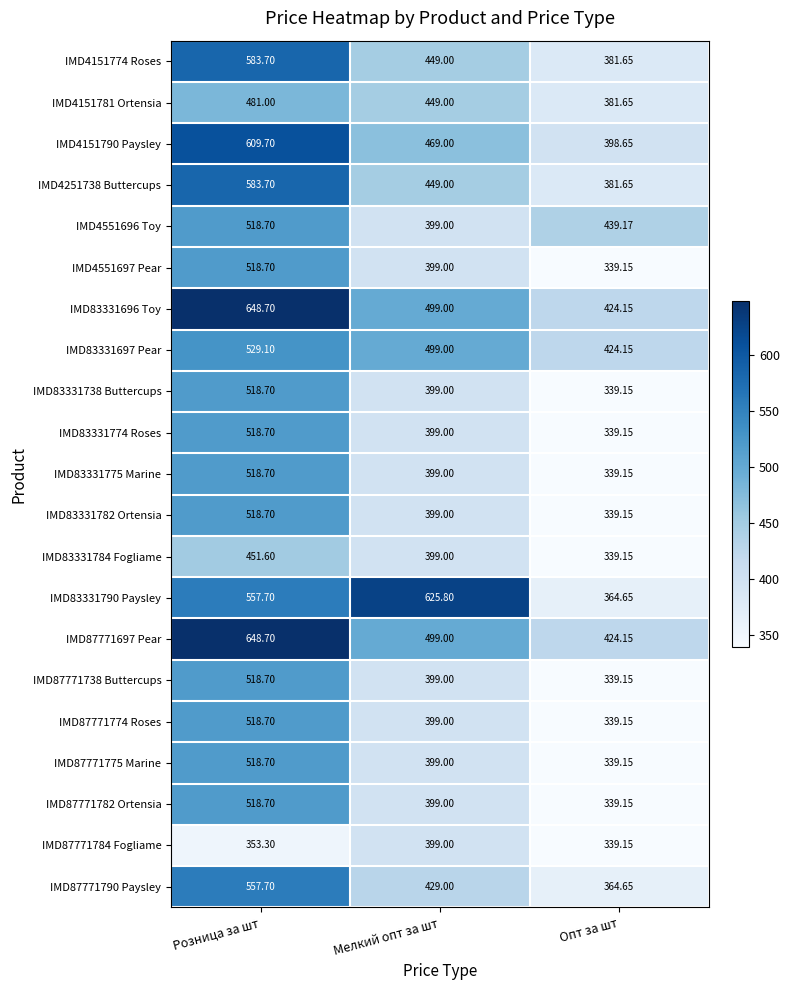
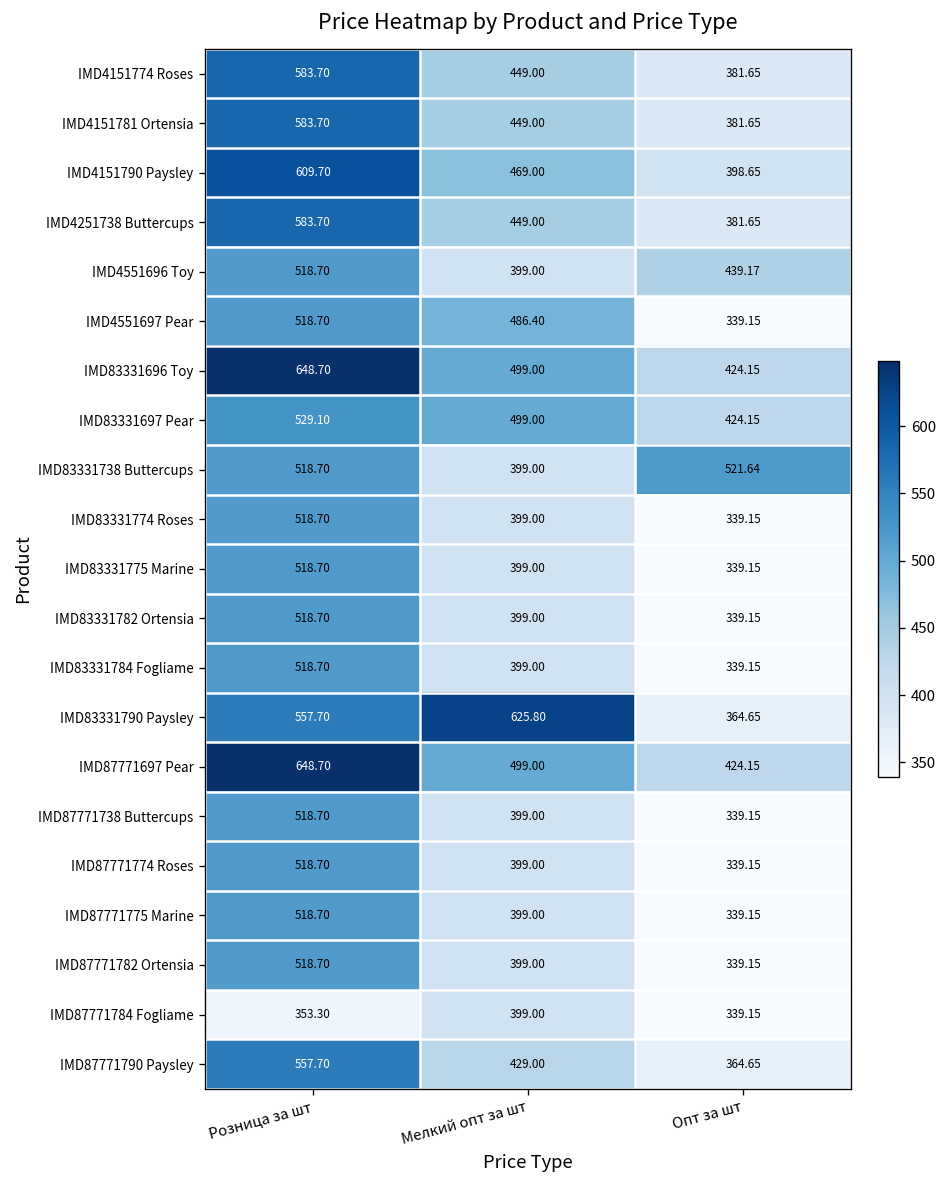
IMD4151781 Ortensia, Розница за шт: 481.00 -> 583.70
IMD4551697 Pear, Мелкий опт за шт: 399.00 -> 486.40
IMD83331738 Buttercups, Опт за шт: 339.15 -> 521.64
IMD83331784 Fogliame, Розница за шт: 451.60 -> 518.70
